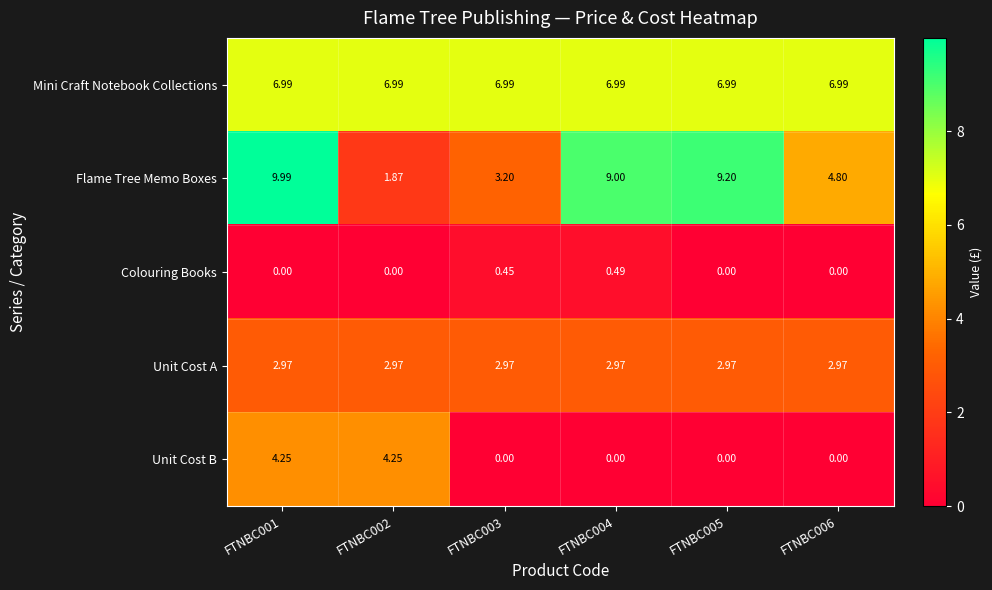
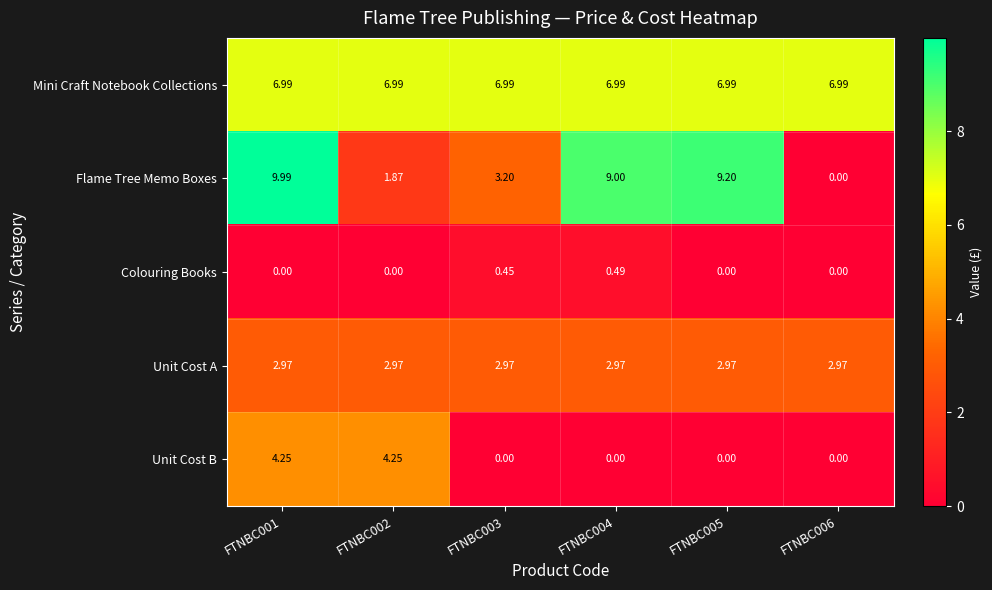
Flame Tree Memo Boxes, FTNBC006: 4.80 -> 0.00
